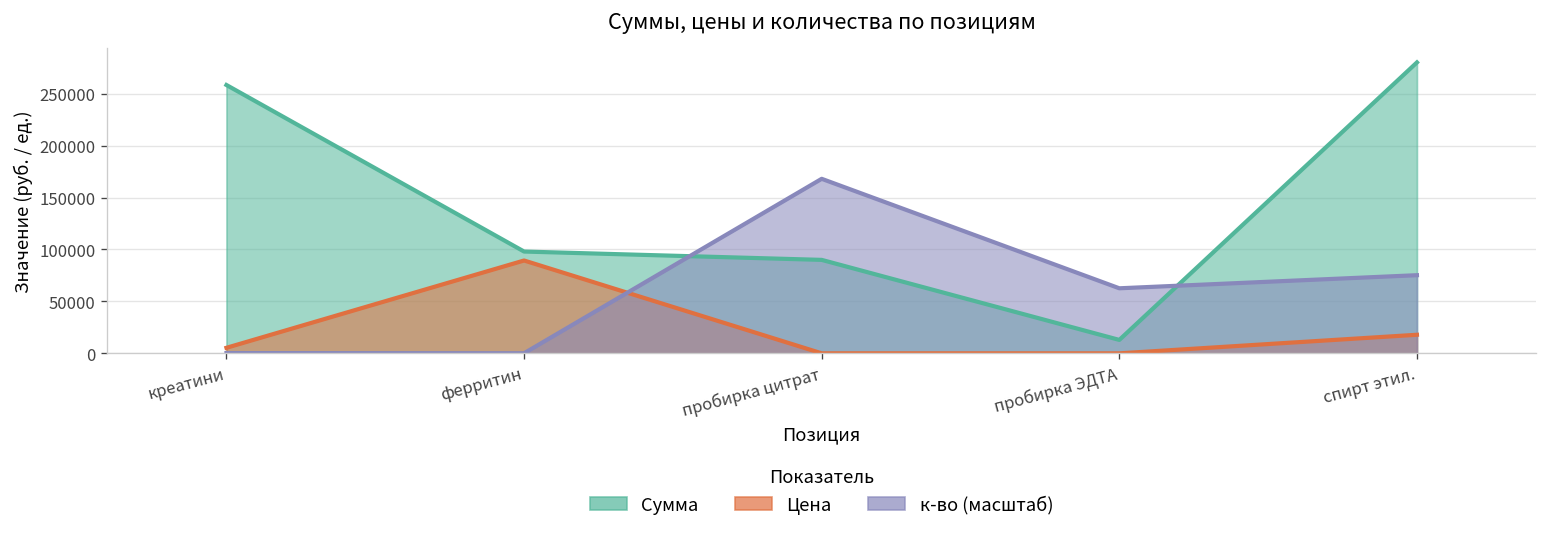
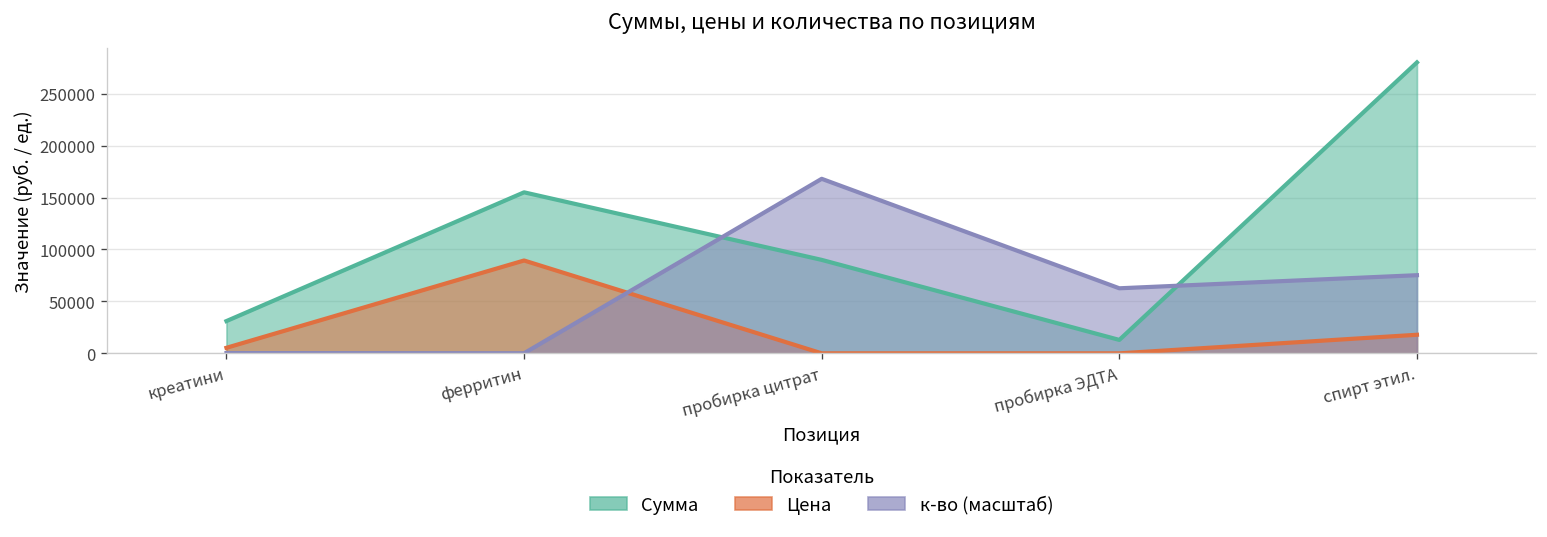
Сумма, креатини: 260000 -> 30000
Сумма, ферритин: 100000 -> 160000
